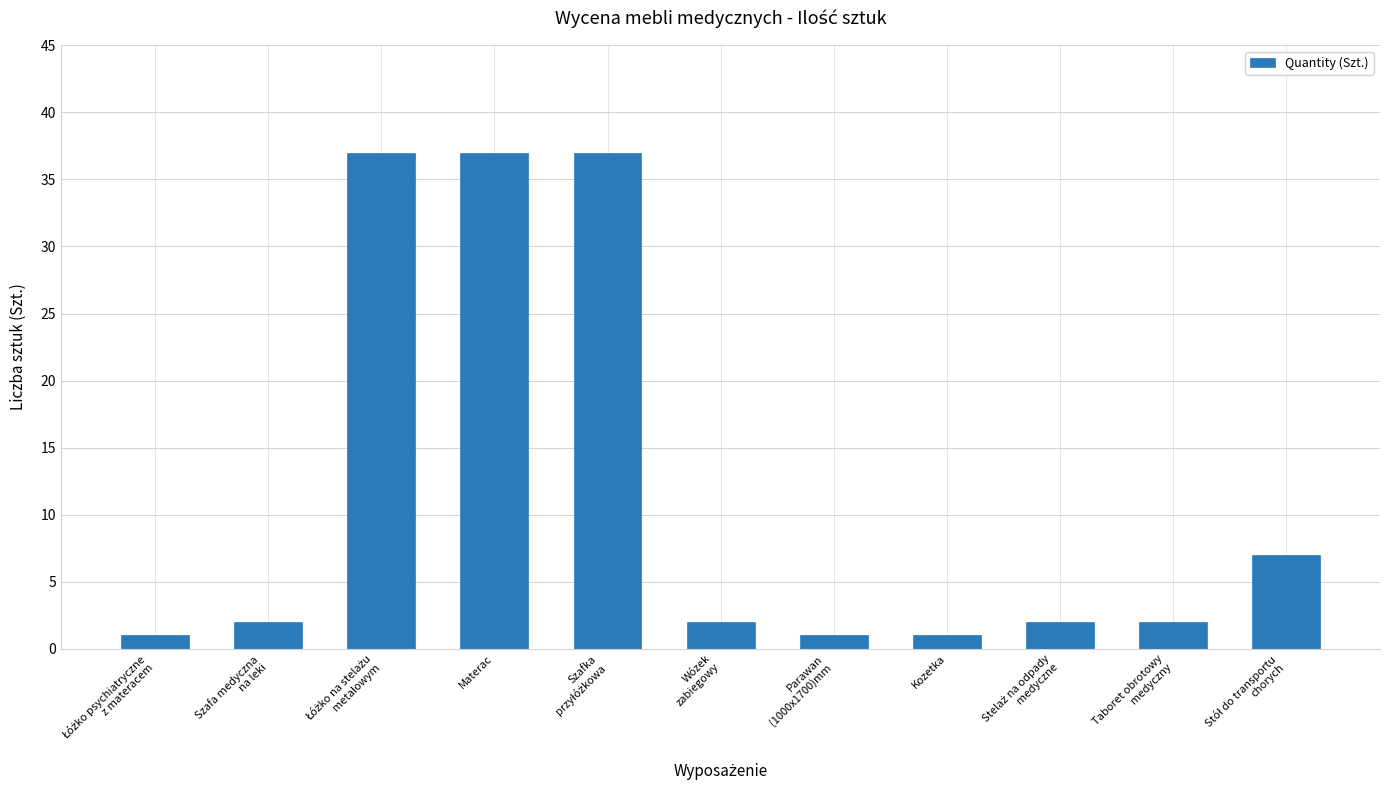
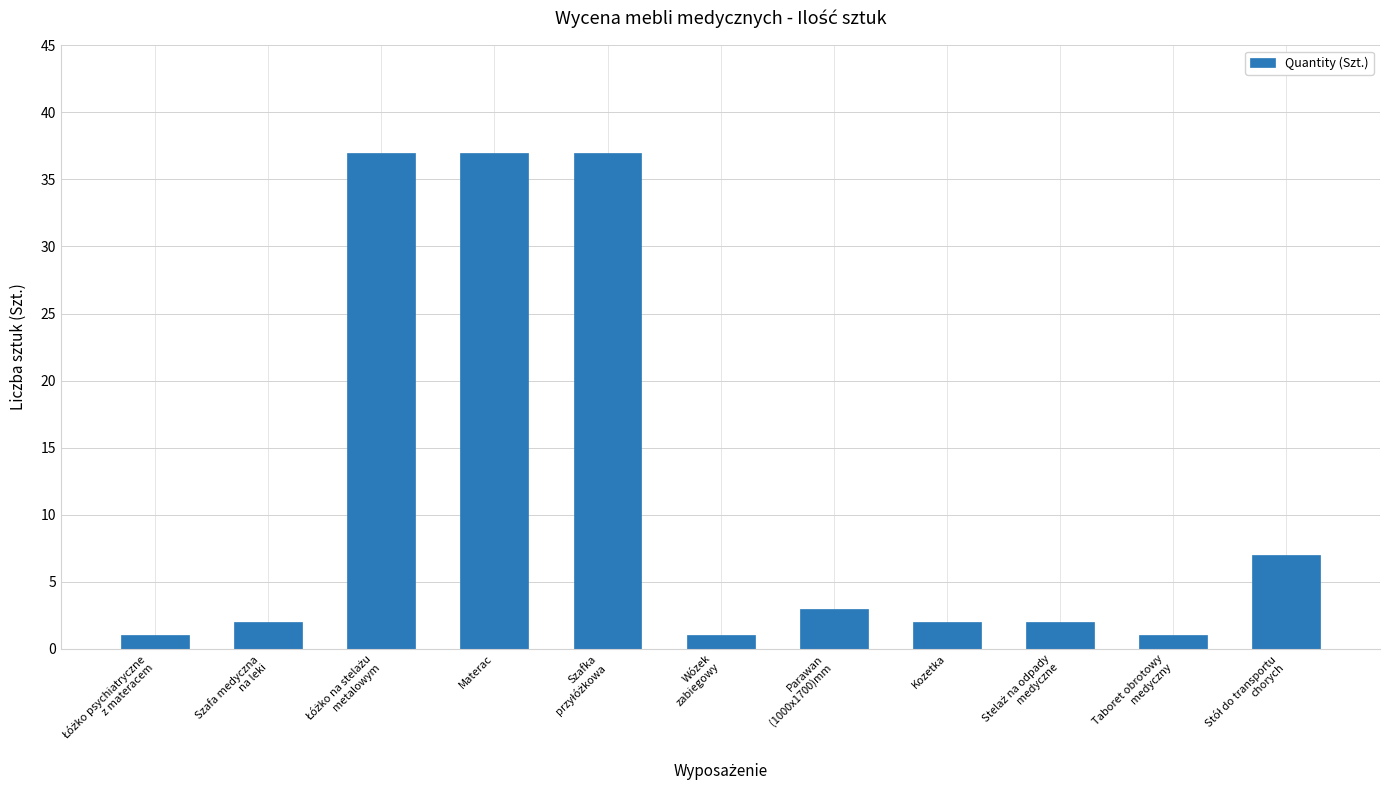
Wózek zabiegowy: 2 -> 1
Parawan (1000x1700)mm: 1 -> 3
Kozetka: 1 -> 2
Taboret obrotowy medyczny: 2 -> 1
